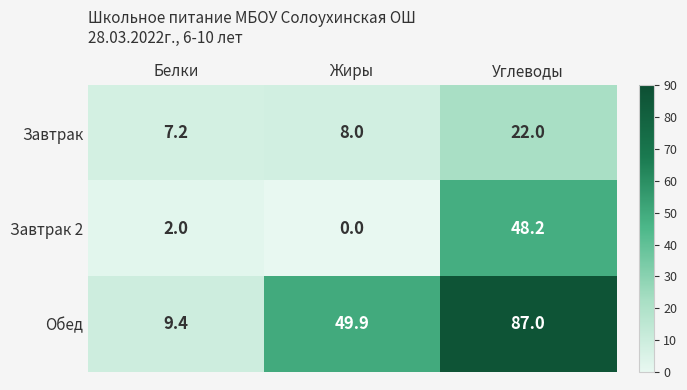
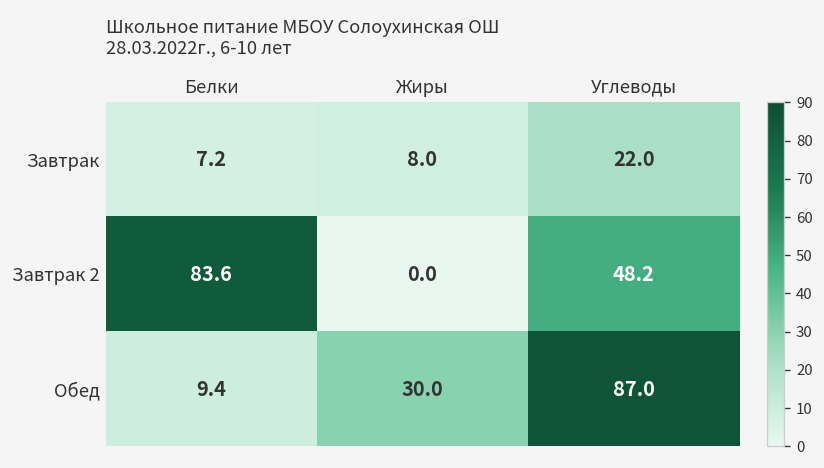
Завтрак 2, Белки: 2.0 -> 83.6
Обед, Жиры: 49.9 -> 30.0
